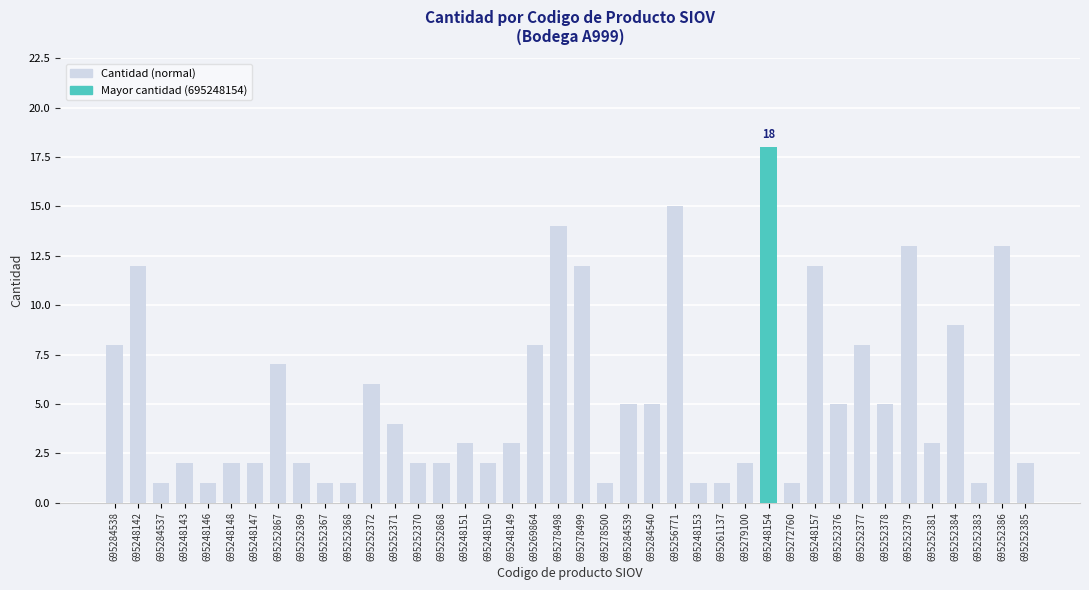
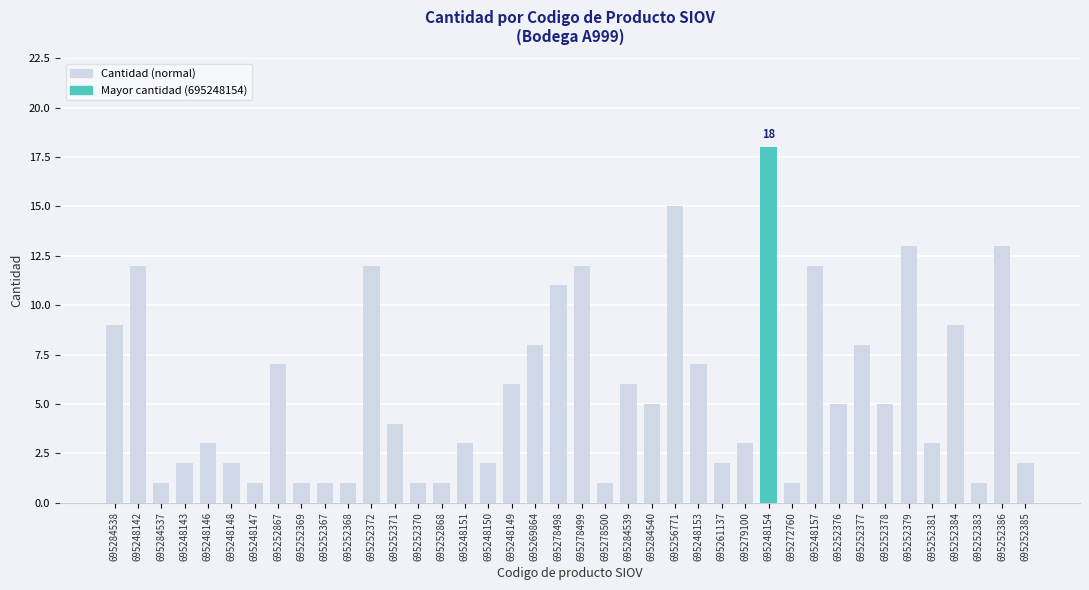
695284538: 8 -> 9
695248146: 1 -> 3
695248147: 2 -> 1
695252369: 2 -> 1
695252372: 6 -> 12
695252370: 2 -> 1
695252868: 2 -> 1
695248149: 3 -> 6
695278498: 14 -> 11
695284539: 5 -> 6
695248153: 1 -> 7
695261137: 1 -> 2
695279100: 2 -> 3
